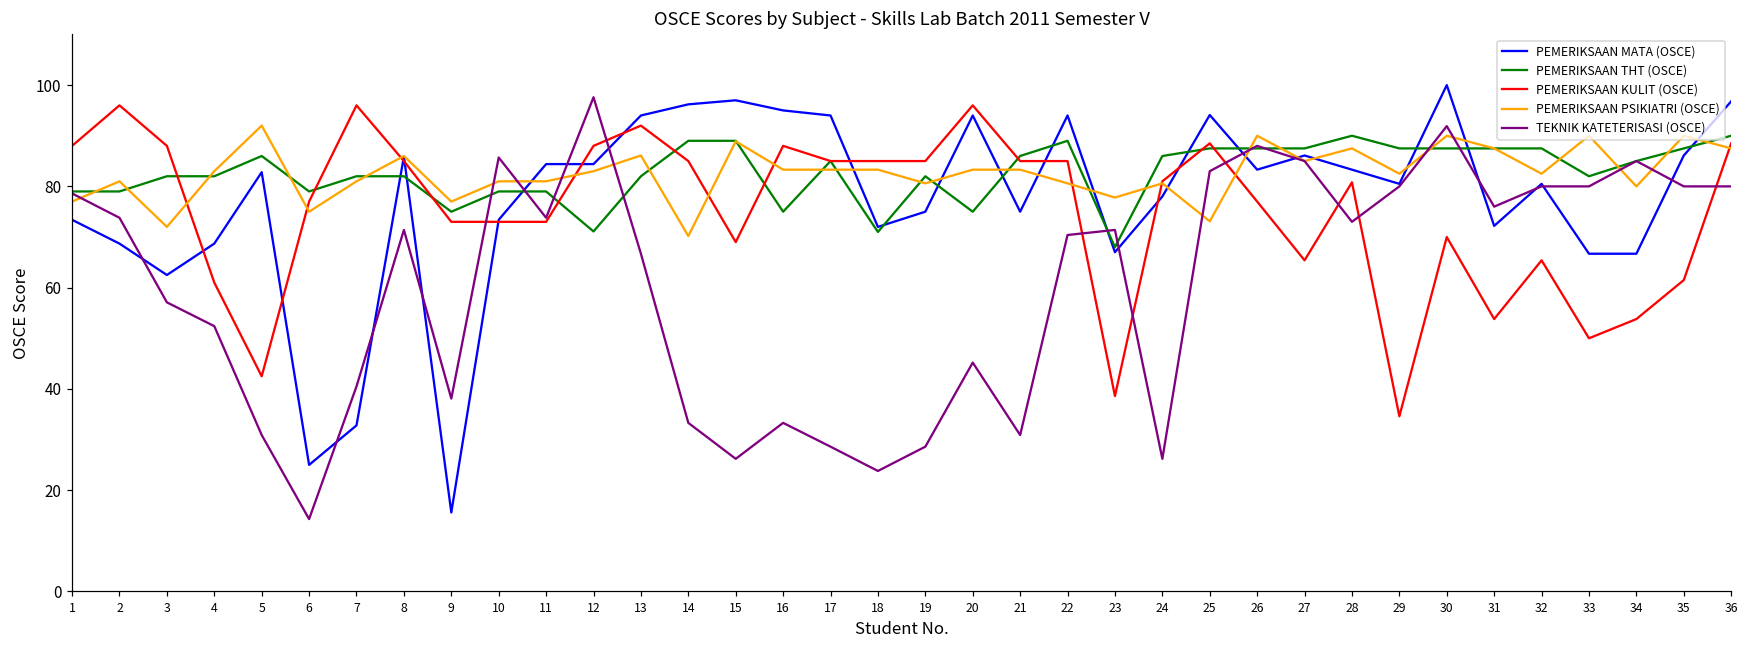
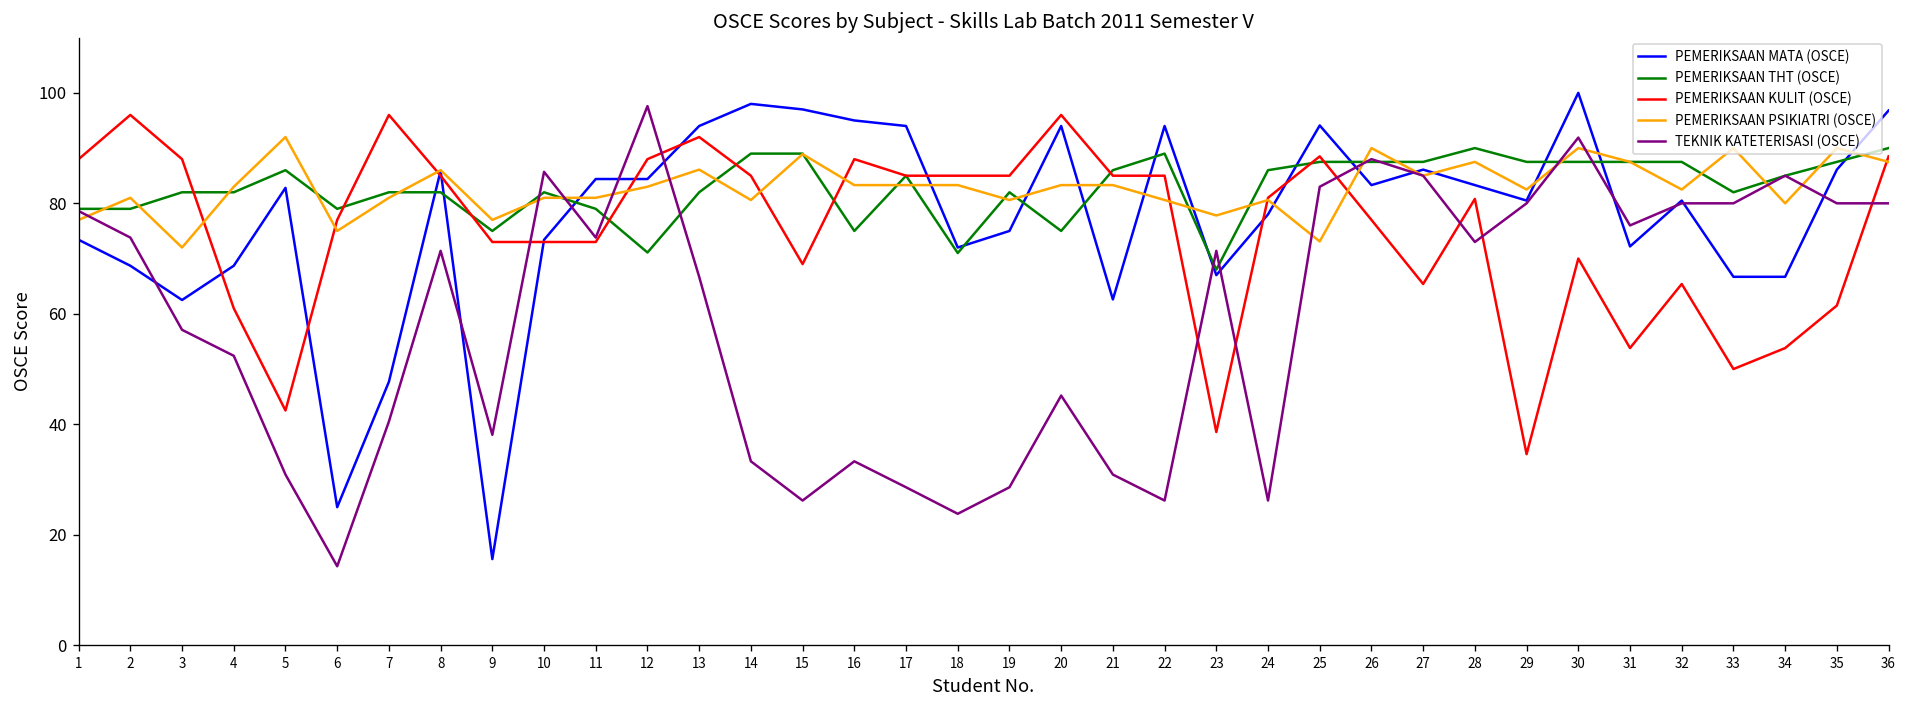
PEMERIKSAAN MATA (OSCE), 7: 33 -> 48
PEMERIKSAAN THT (OSCE), 10: 79 -> 82
PEMERIKSAAN MATA (OSCE), 14: 96 -> 98
PEMERIKSAAN PSIKIATRI (OSCE), 14: 70 -> 81
PEMERIKSAAN MATA (OSCE), 21: 75 -> 63
TEKNIK KATETERISASI (OSCE), 22: 70 -> 26
